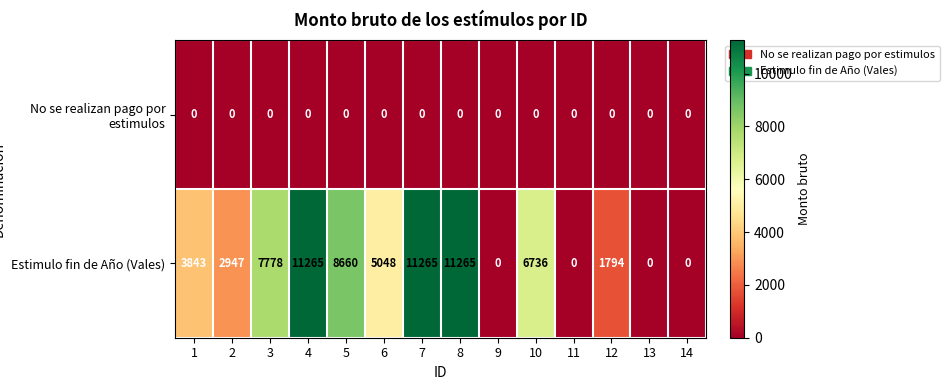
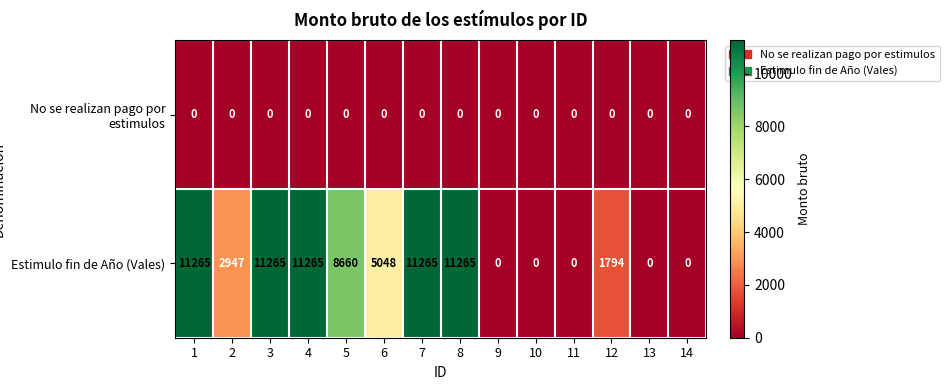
Estimulo fin de Año (Vales), 1: 3843 -> 11265
Estimulo fin de Año (Vales), 3: 7778 -> 11265
Estimulo fin de Año (Vales), 10: 6736 -> 0
